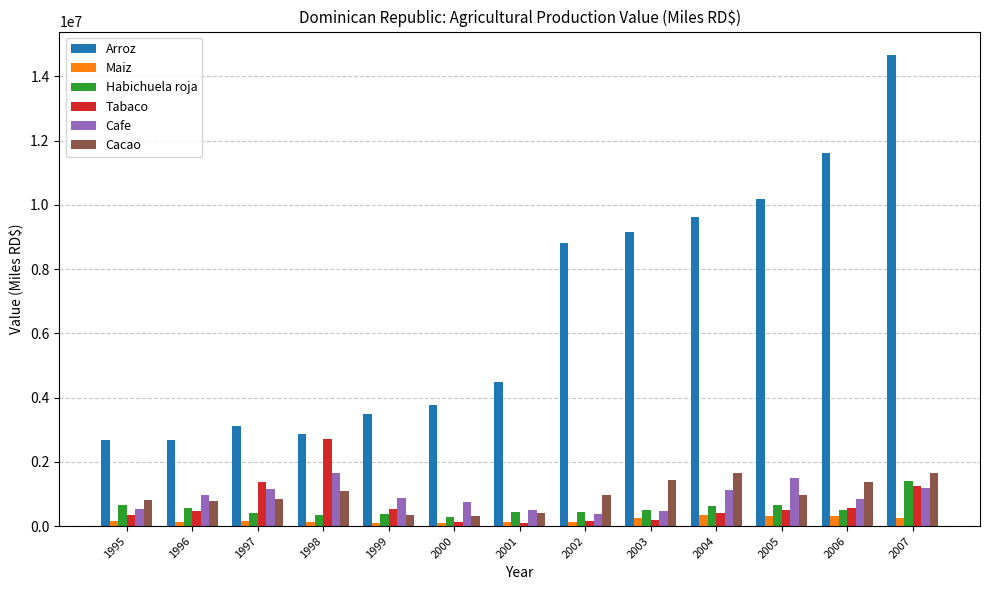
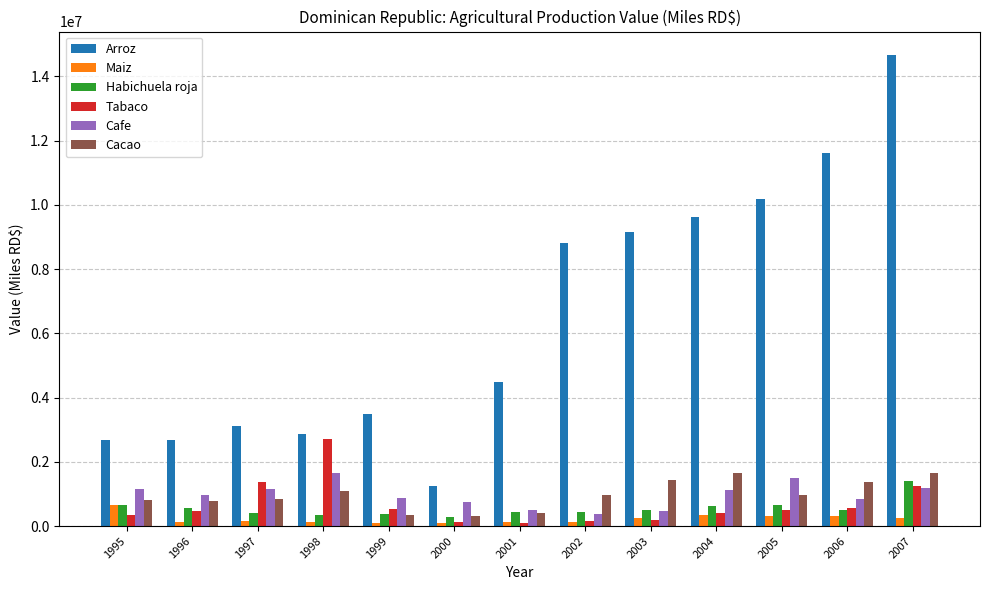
Maiz, 1995: 100000 -> 700000
Cafe, 1995: 500000 -> 1200000
Arroz, 2000: 3800000 -> 1200000
